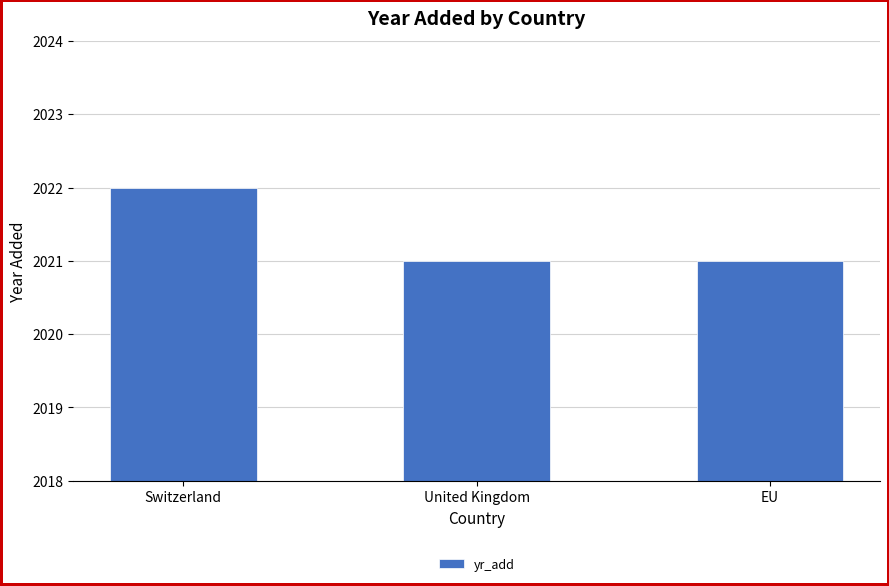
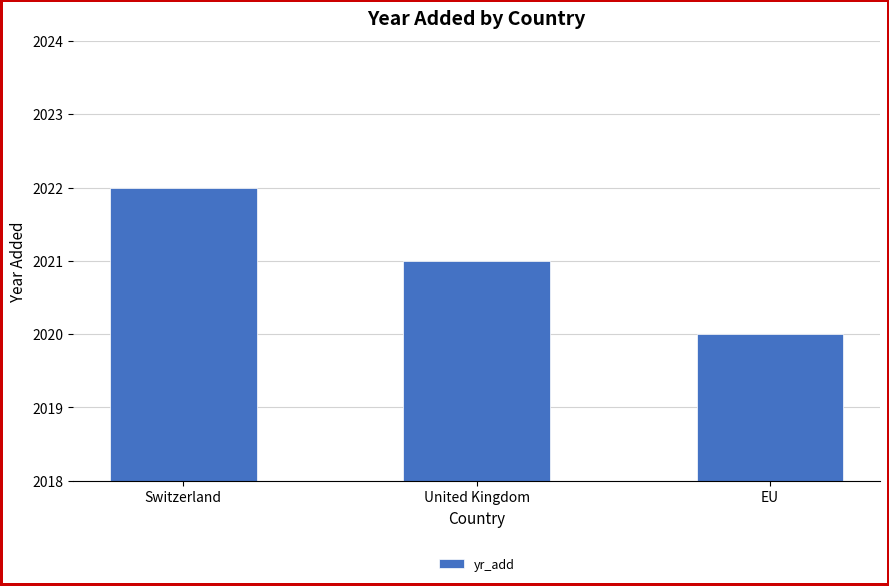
EU: 2021 -> 2020
